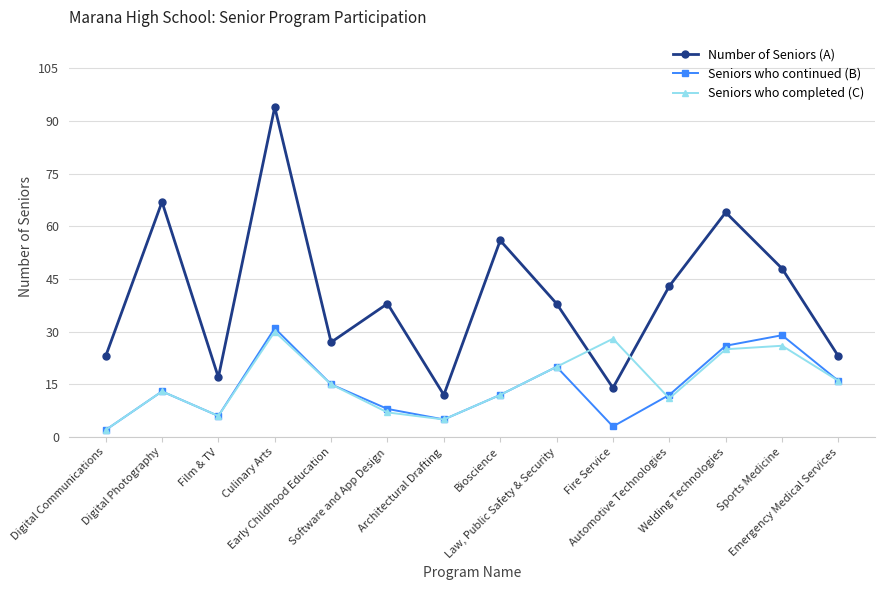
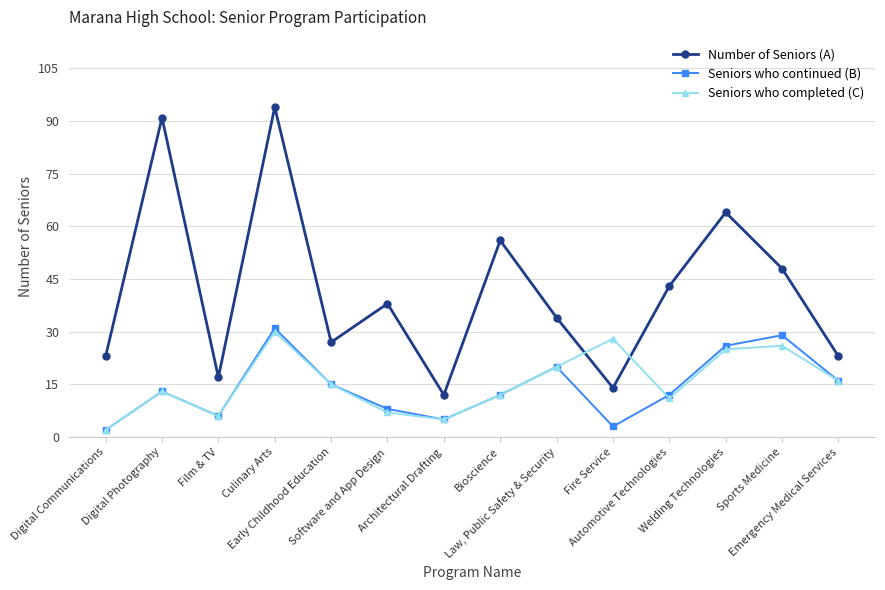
Number of Seniors (A), Digital Photography: 67 -> 91
Number of Seniors (A), Law, Public Safety & Security: 38 -> 34
